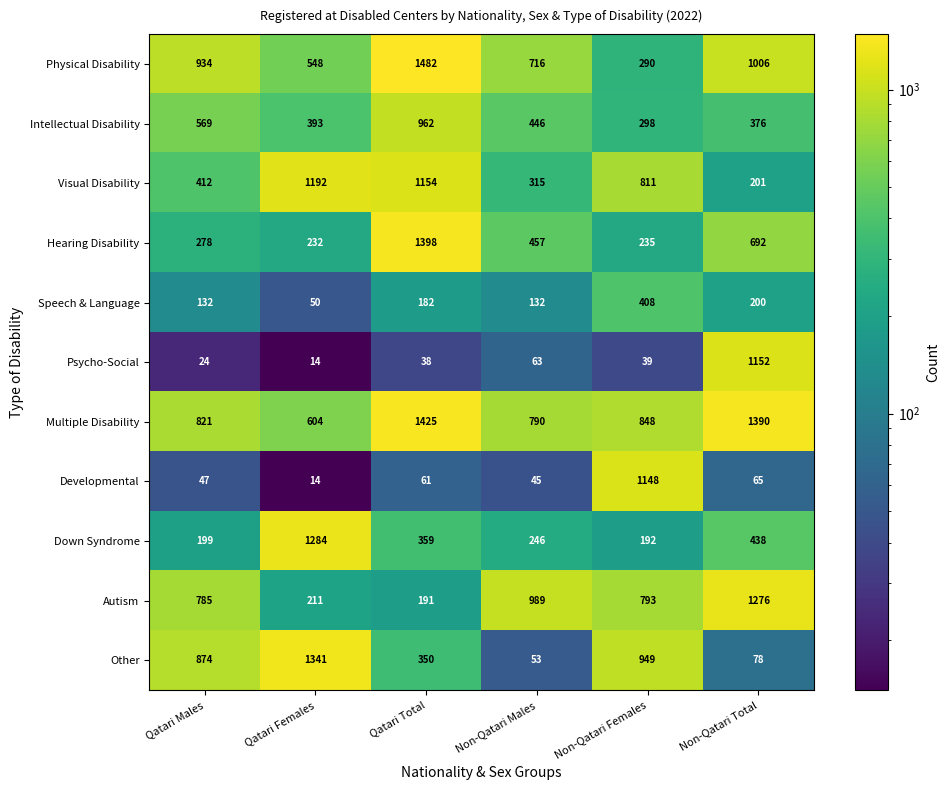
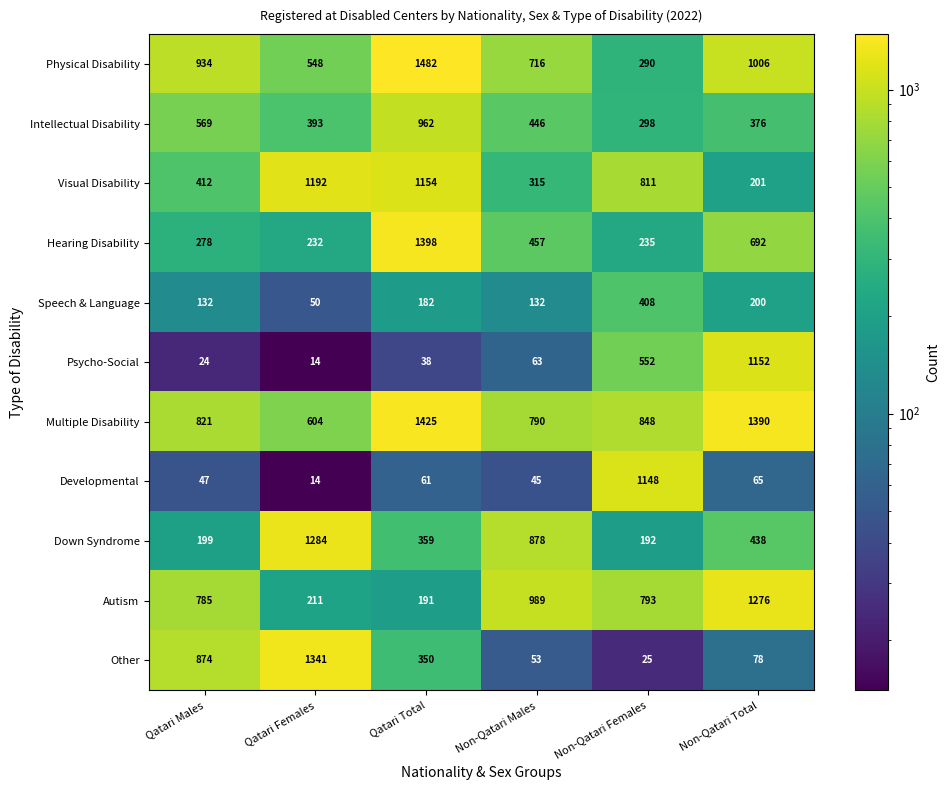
Psycho-Social, Non-Qatari Females: 39 -> 552
Down Syndrome, Non-Qatari Males: 246 -> 878
Other, Non-Qatari Females: 949 -> 25
